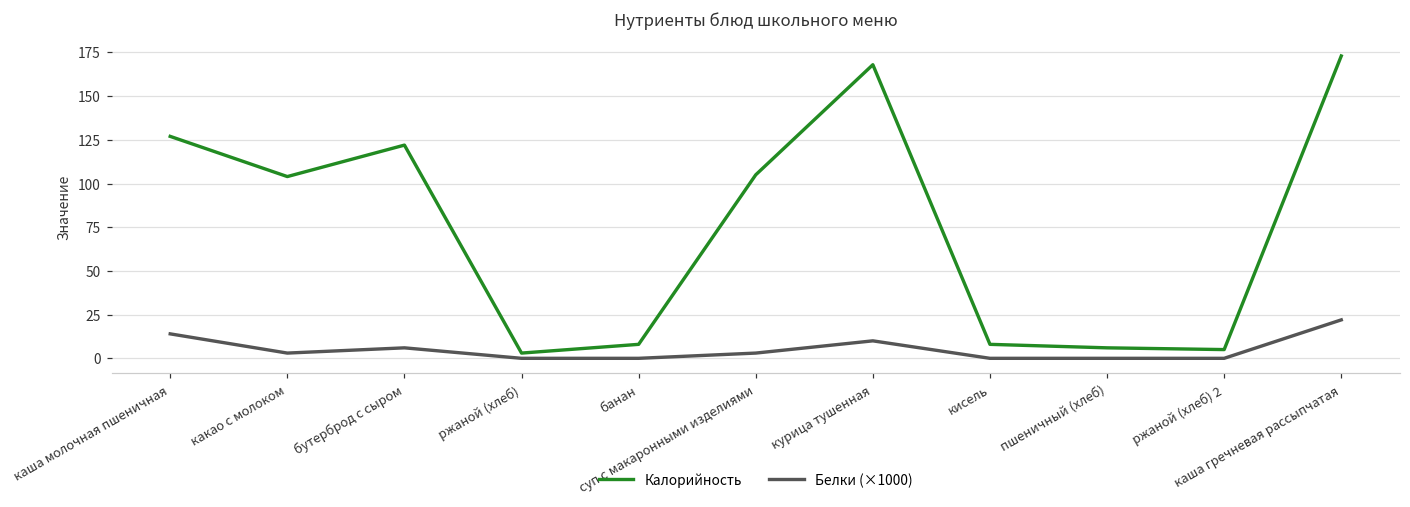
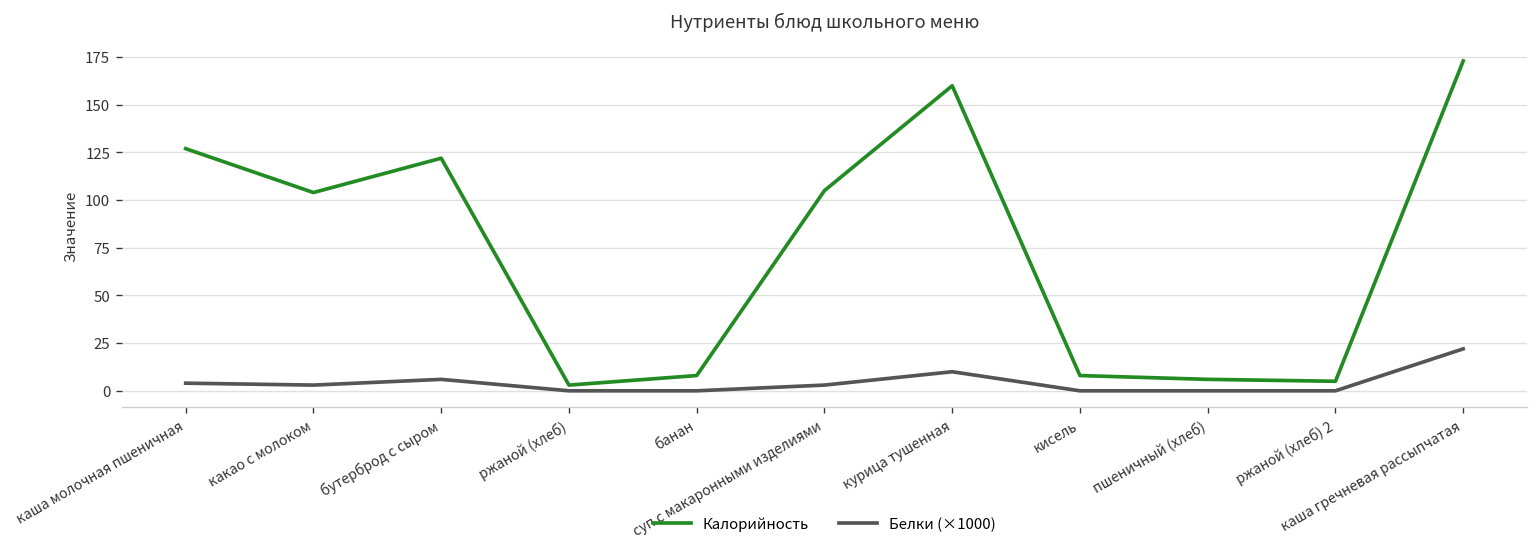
Белки (×1000), каша молочная пшеничная: 14 -> 4
Калорийность, курица тушенная: 168 -> 160
